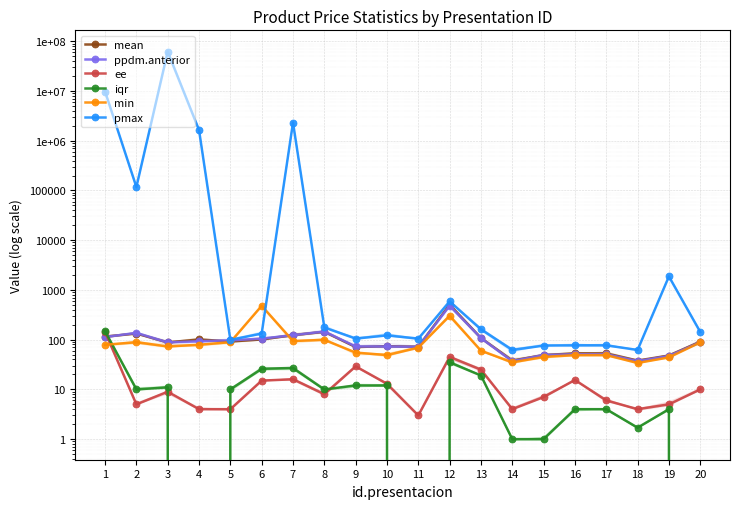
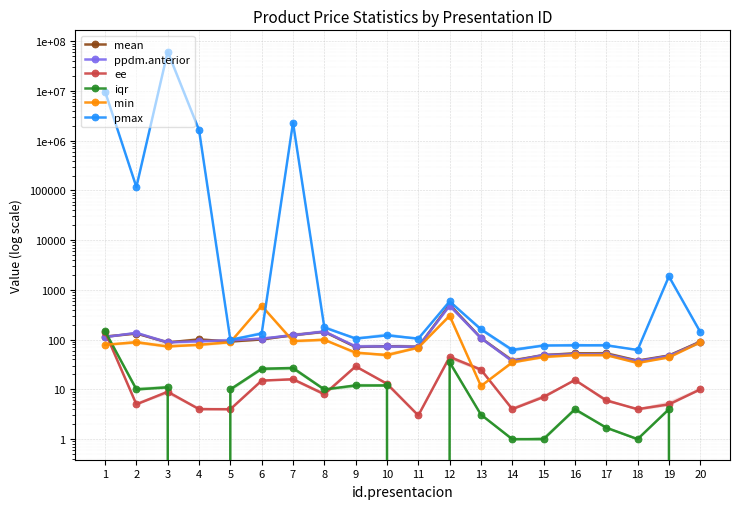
iqr, 13: 19 -> 3
min, 13: 60 -> 12
iqr, 17: 4 -> 1.7
iqr, 18: 1.7 -> 1.0
